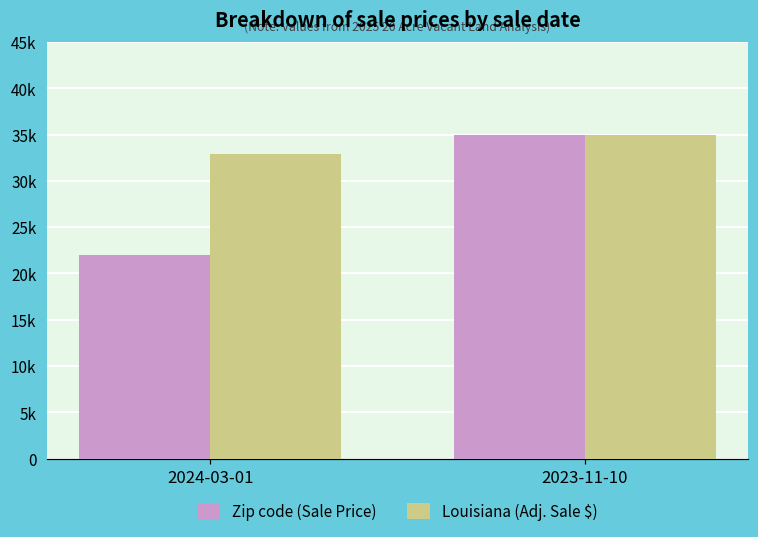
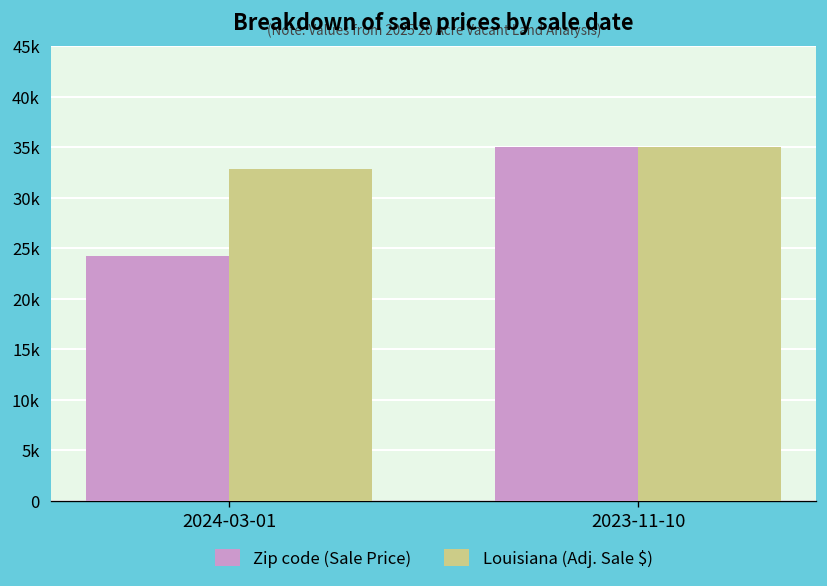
Zip code (Sale Price), 2024-03-01: 22000 -> 24000
